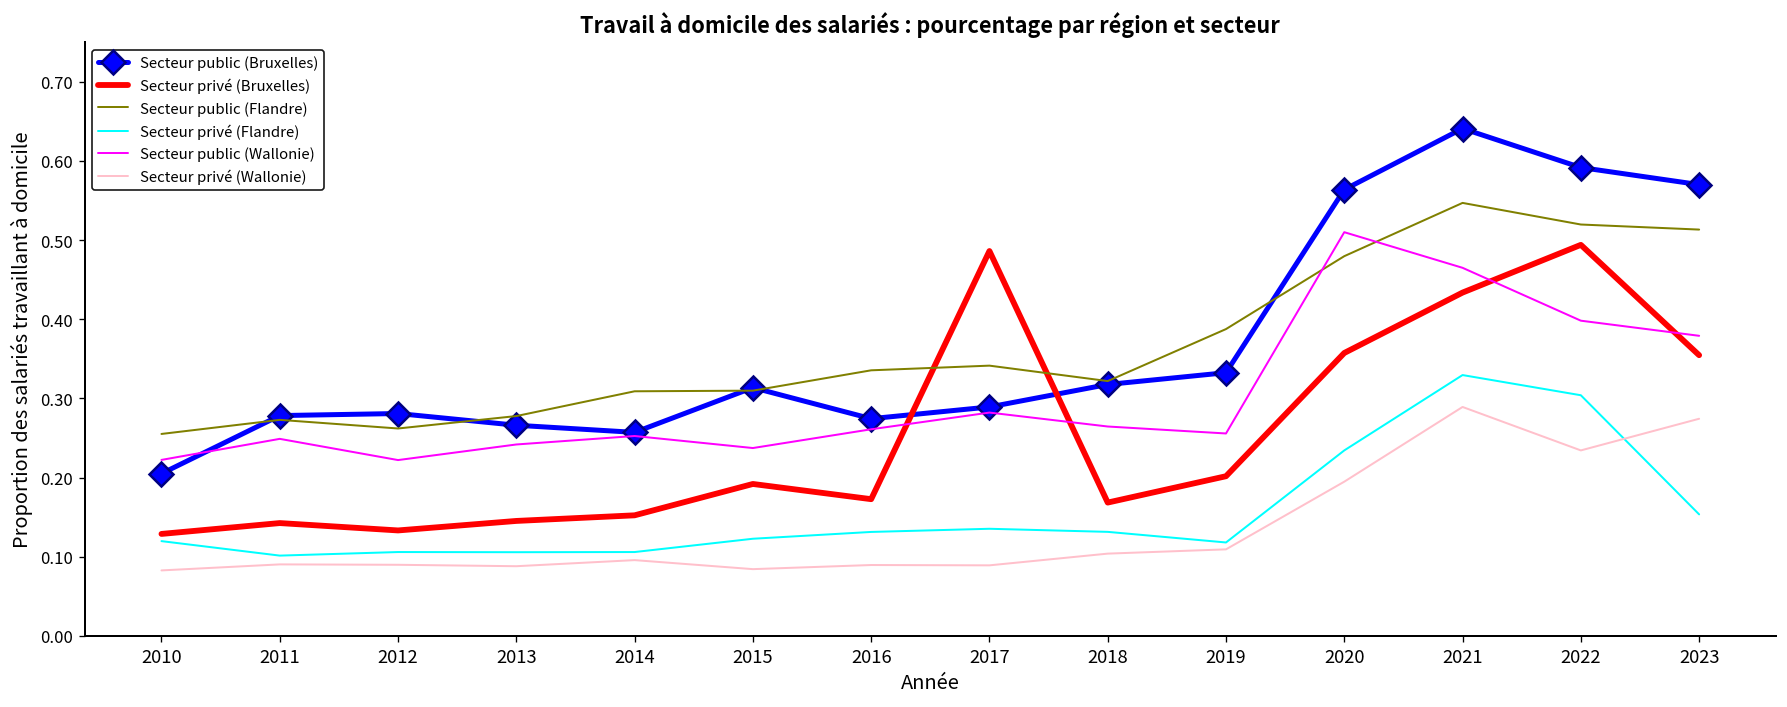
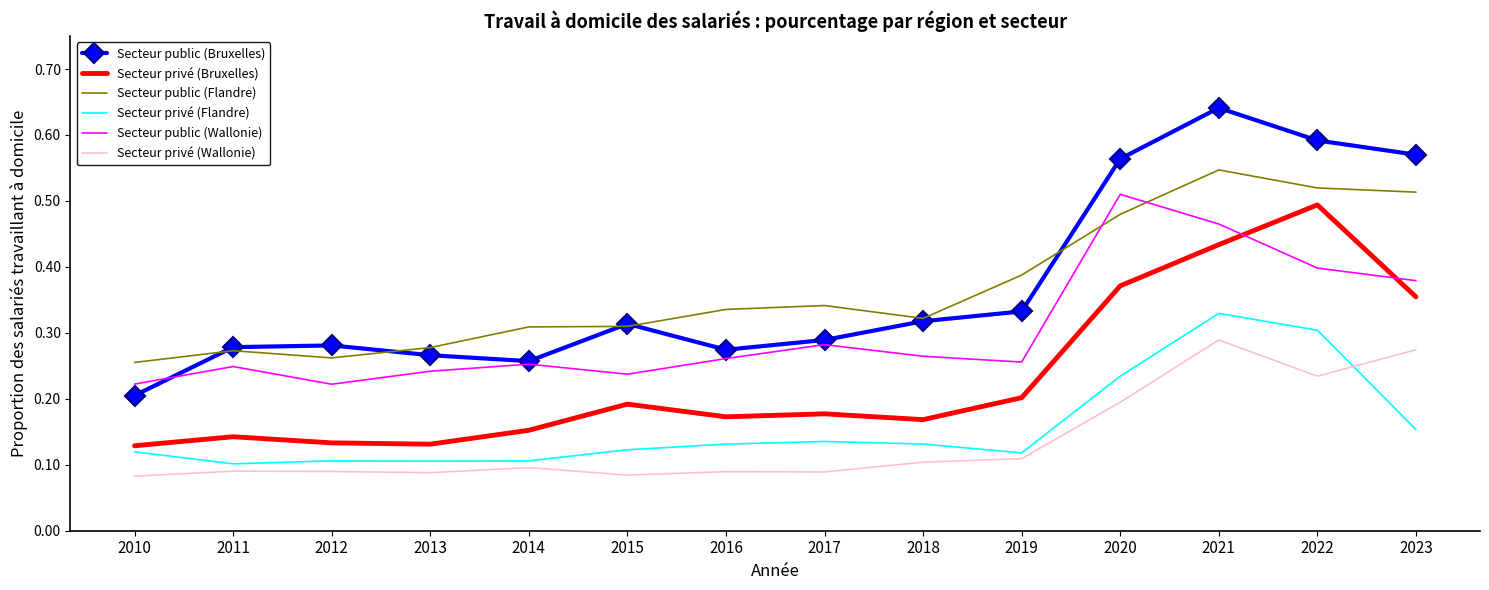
Secteur privé (Bruxelles), 2013: 0.15 -> 0.13
Secteur privé (Bruxelles), 2017: 0.49 -> 0.18
Secteur privé (Bruxelles), 2020: 0.36 -> 0.37
